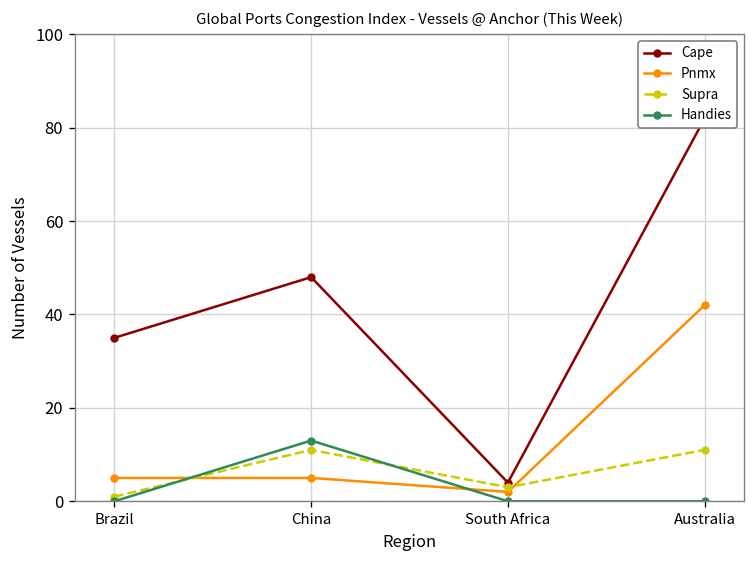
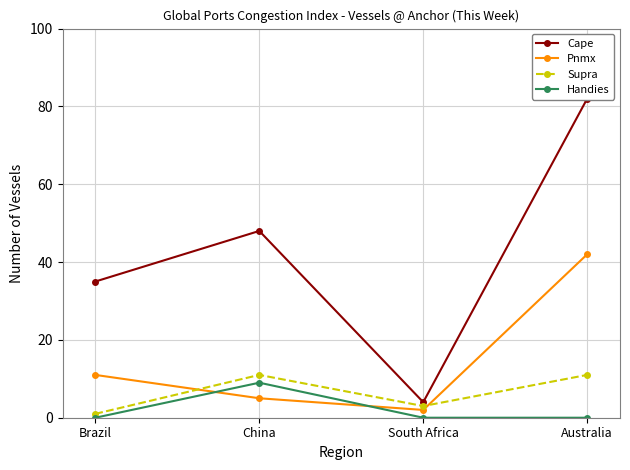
Pnmx, Brazil: 5 -> 11
Handies, China: 13 -> 9
